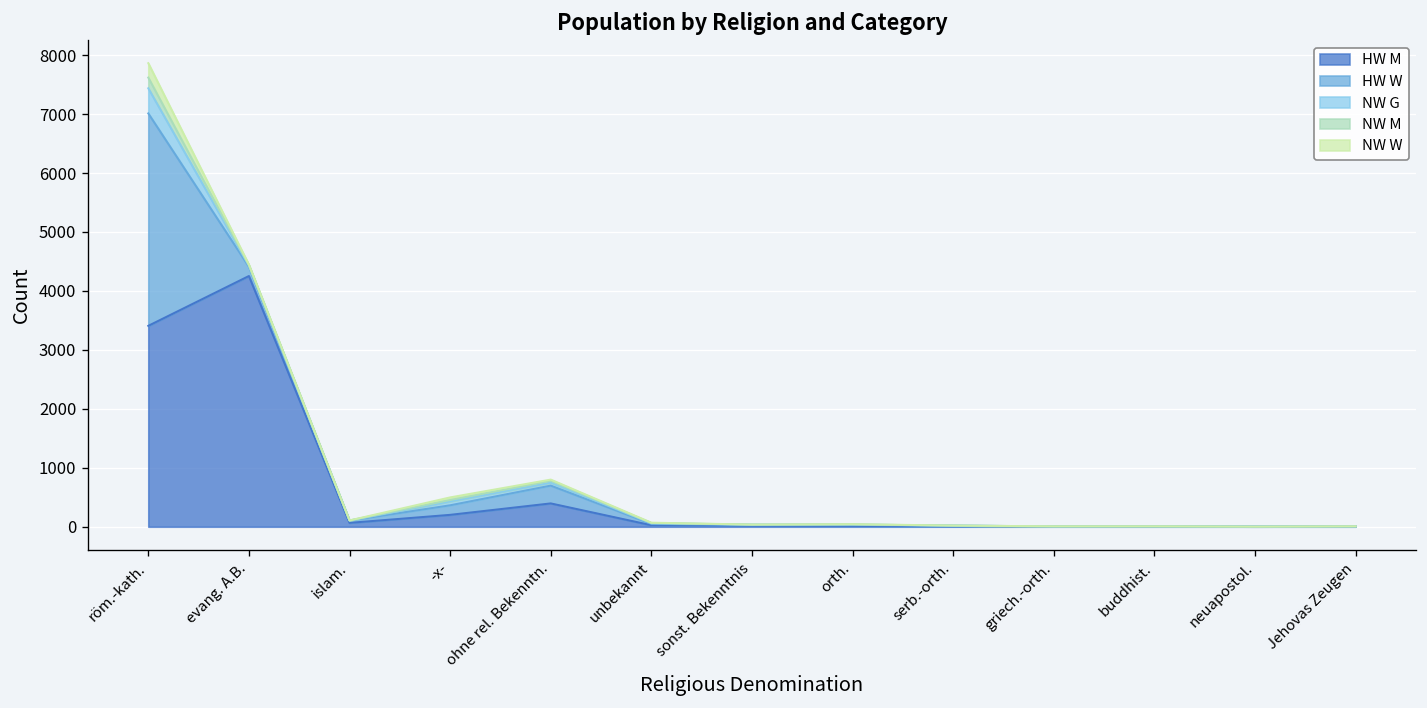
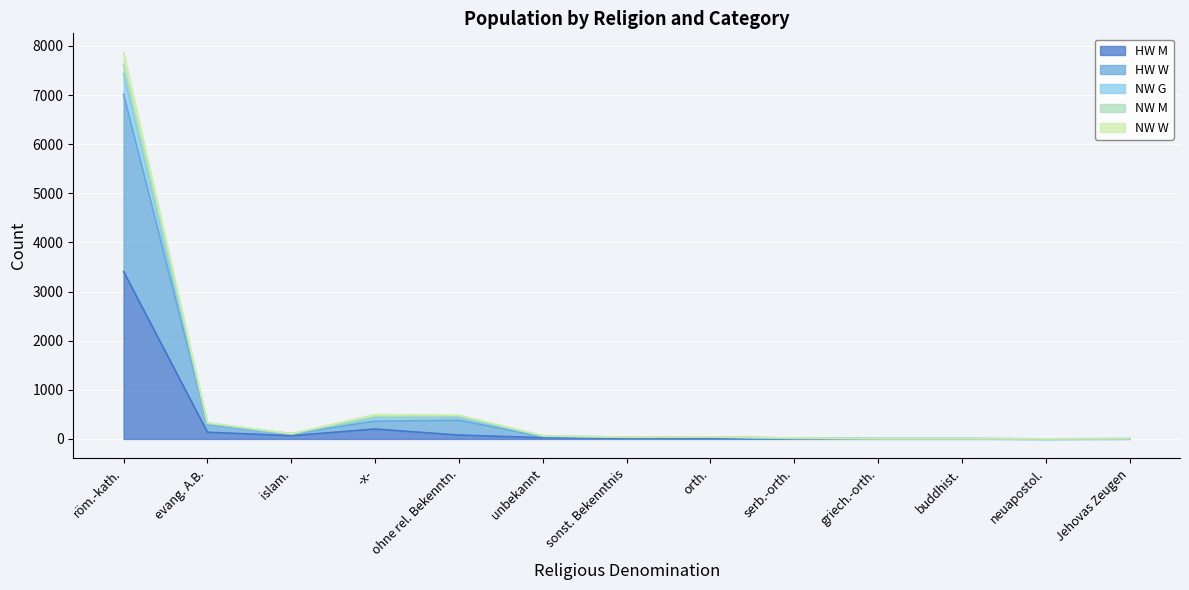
HW M, evang. A.B.: 4300 -> 100
HW M, ohne rel. Bekenntn.: 400 -> 100
